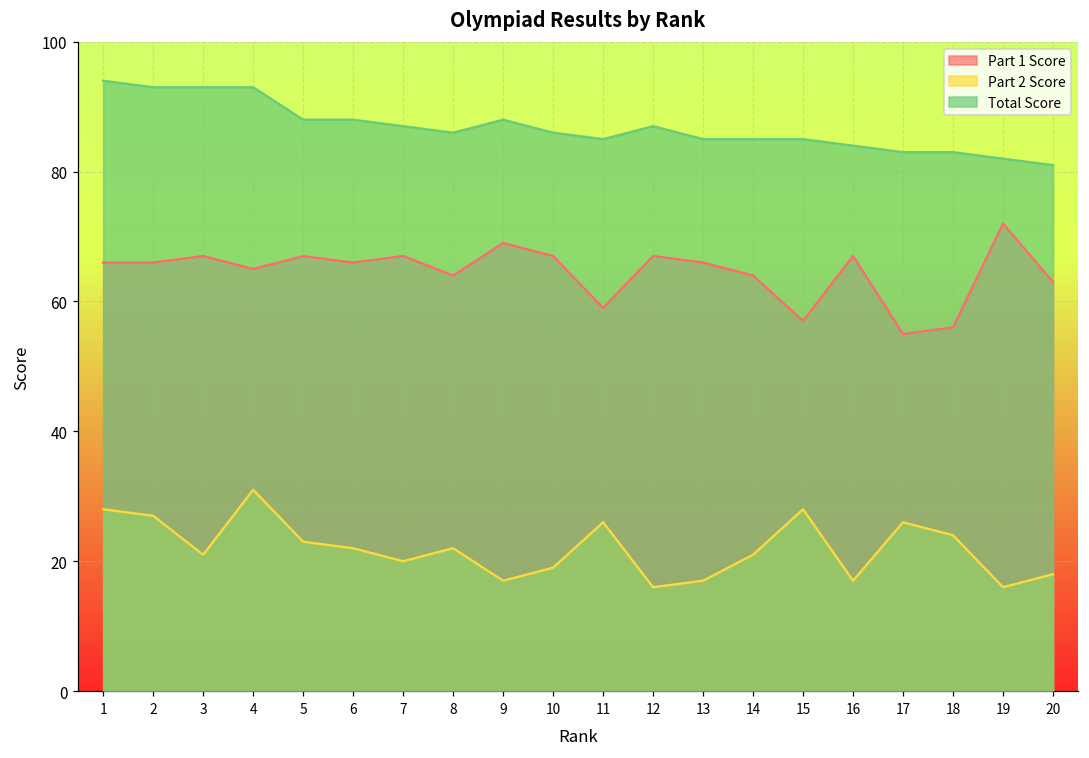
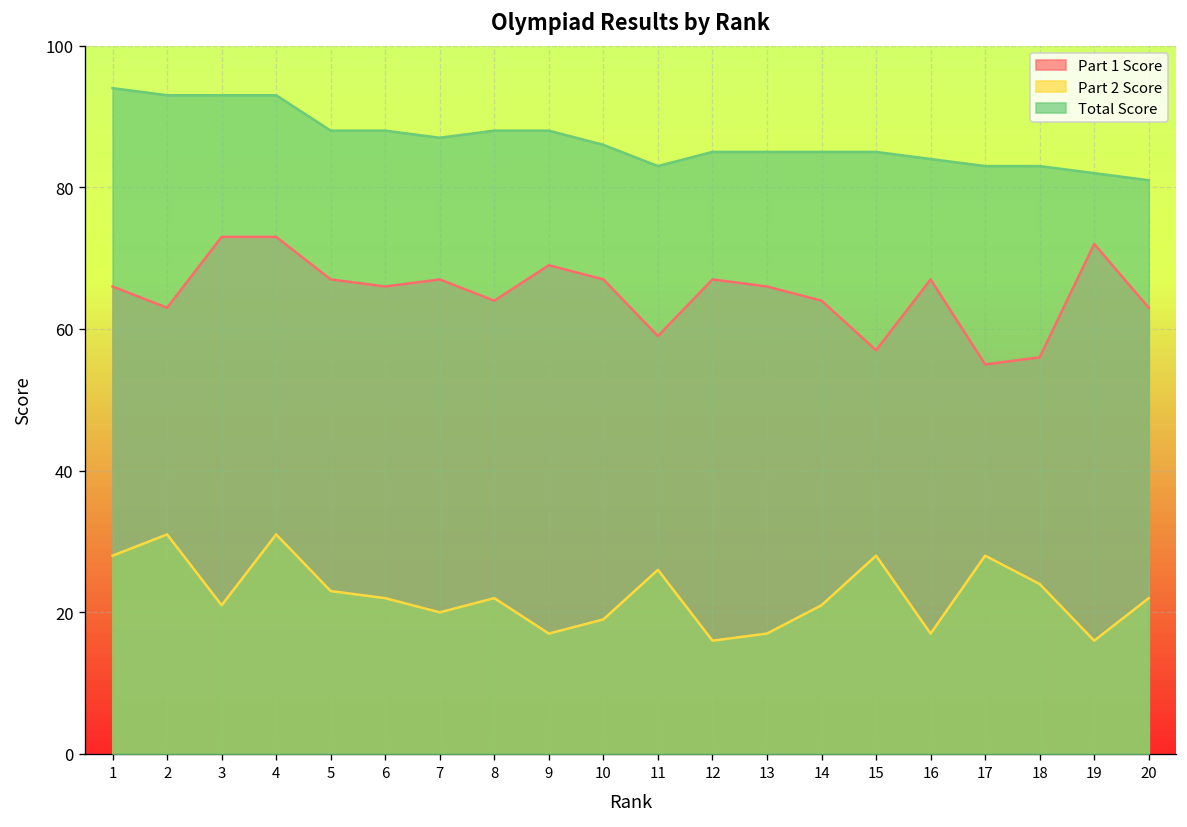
Part 1 Score, 2: 66 -> 63
Part 2 Score, 2: 27 -> 31
Part 1 Score, 3: 67 -> 73
Part 1 Score, 4: 65 -> 73
Total Score, 8: 86 -> 88
Total Score, 11: 85 -> 83
Total Score, 12: 87 -> 85
Part 2 Score, 17: 26 -> 28
Part 2 Score, 20: 18 -> 22
